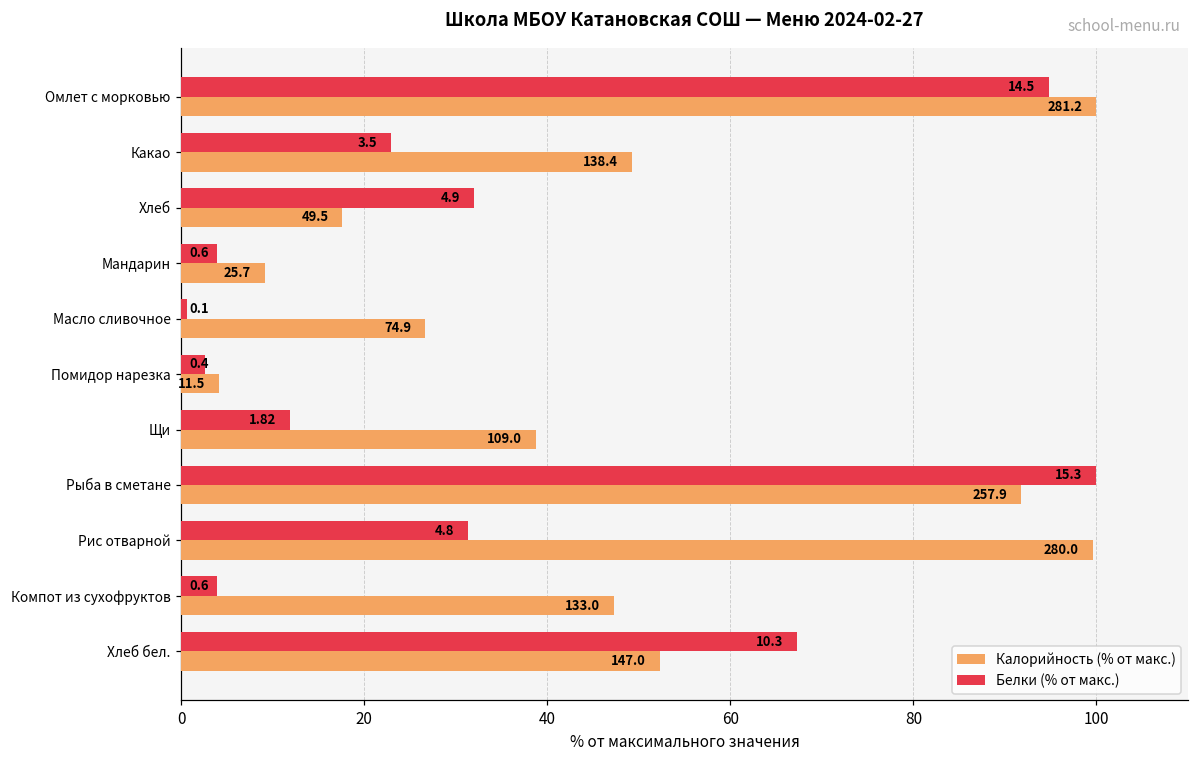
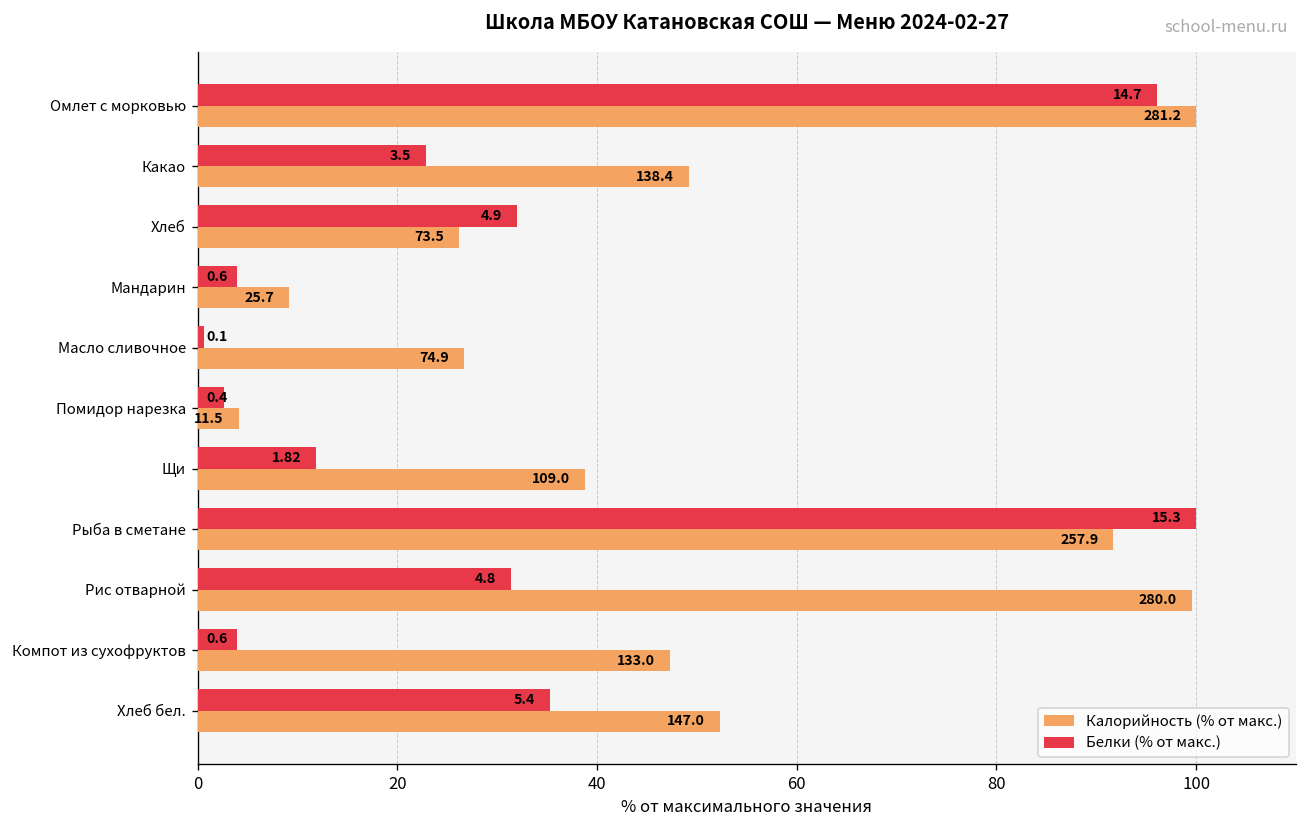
Белки (% от макс.), Омлет с морковью: 14.5 -> 14.7
Калорийность (% от макс.), Хлеб: 49.5 -> 73.5
Белки (% от макс.), Хлеб бел.: 10.3 -> 5.4
